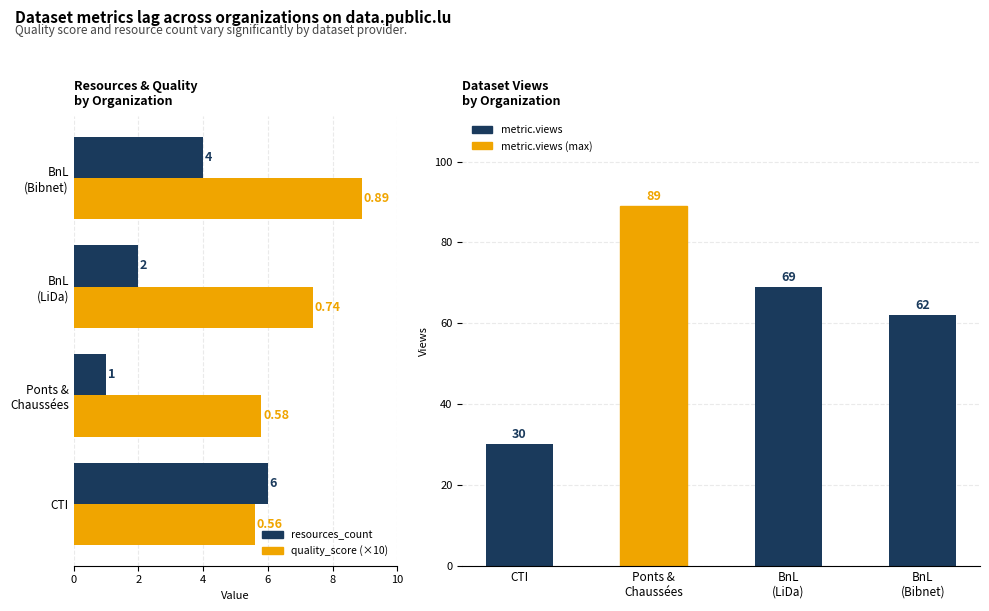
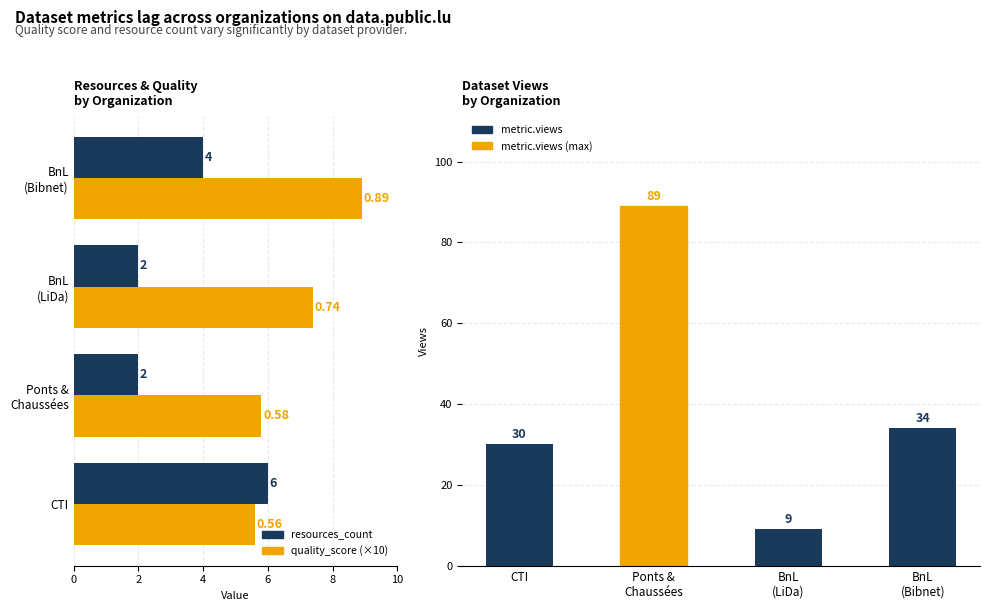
Resources & Quality by Organization, resources_count, Ponts & Chaussées: 1 -> 2
Dataset Views by Organization, BnL (LiDa): 69 -> 9
Dataset Views by Organization, BnL (Bibnet): 62 -> 34
